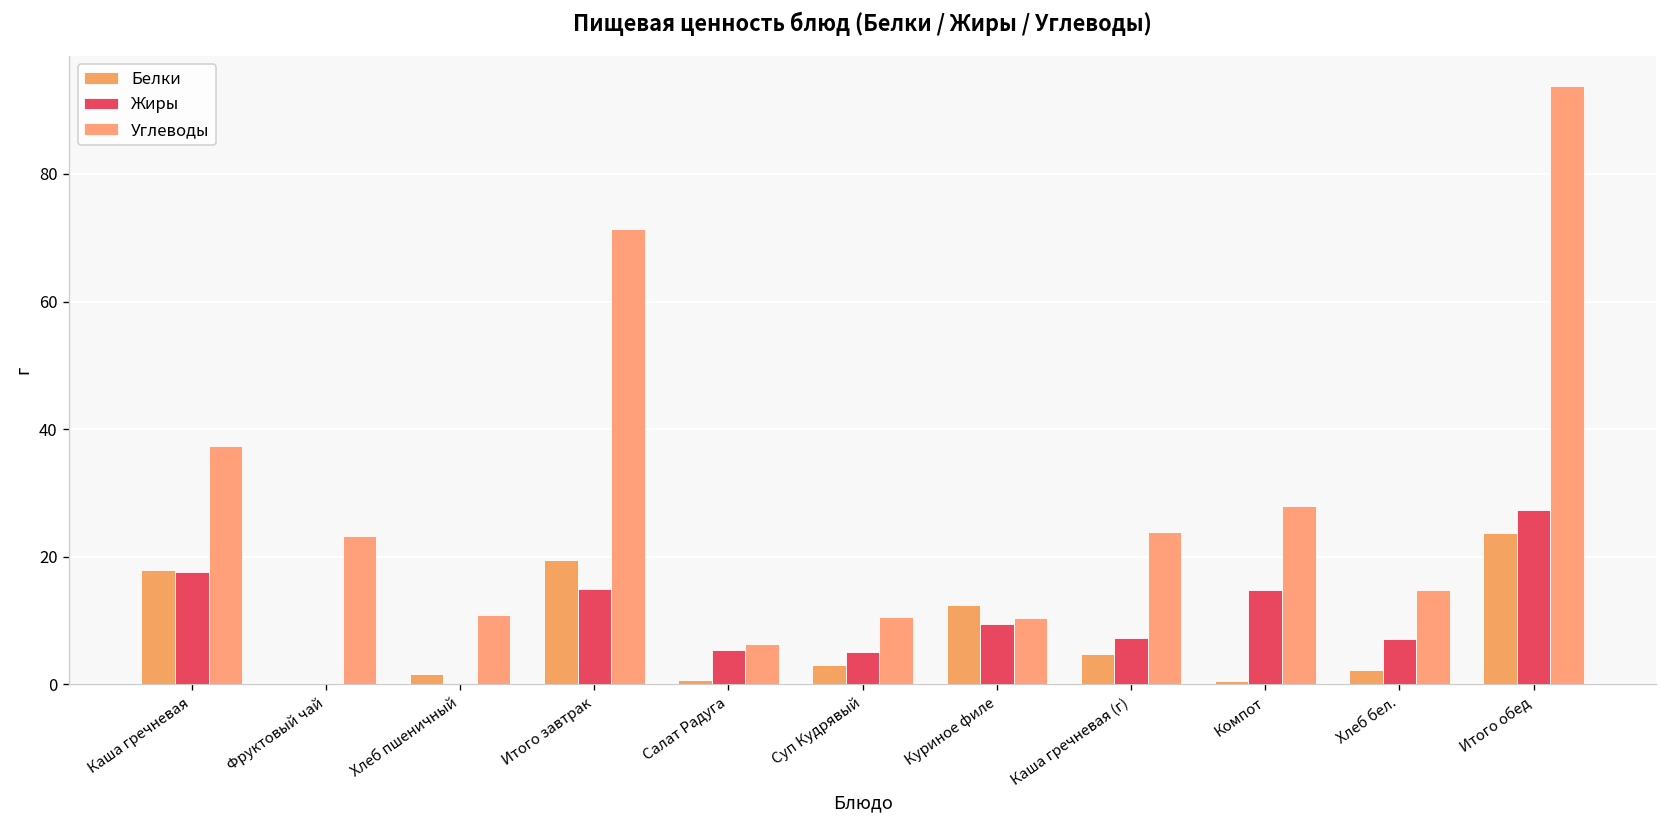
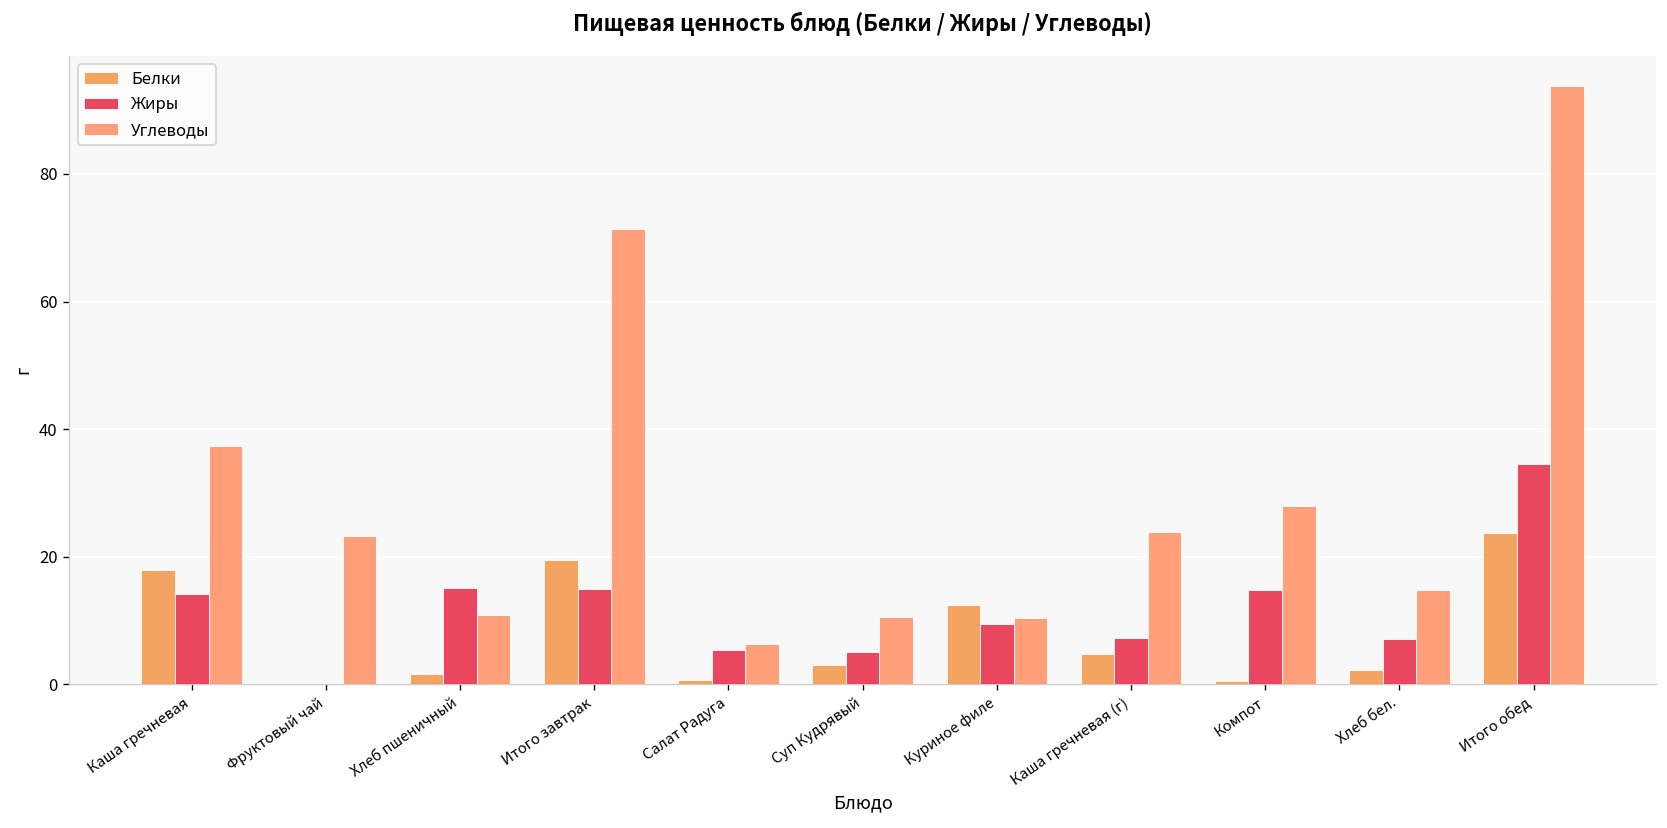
Жиры, Каша гречневая: 18 -> 14
Жиры, Хлеб пшеничный: 0 -> 15
Жиры, Итого обед: 27 -> 35
